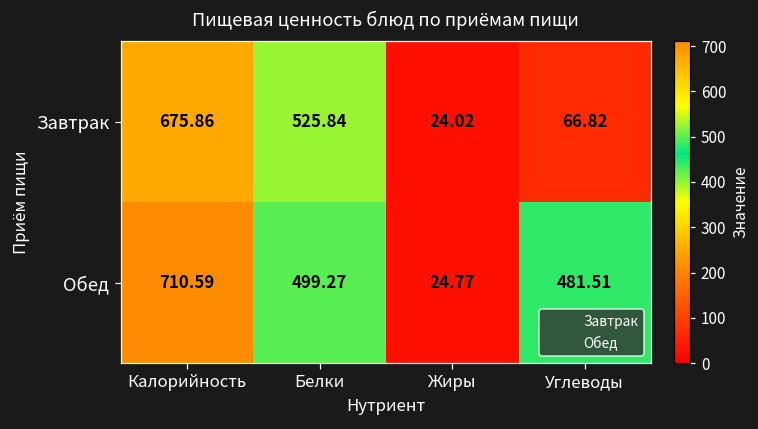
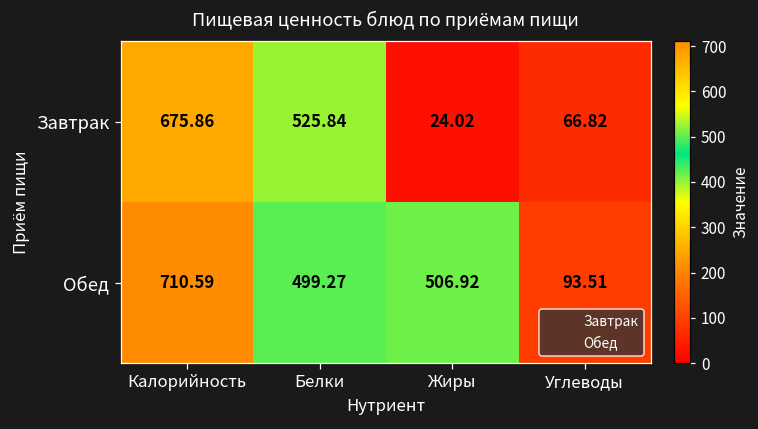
Обед, Жиры: 24.77 -> 506.92
Обед, Углеводы: 481.51 -> 93.51
